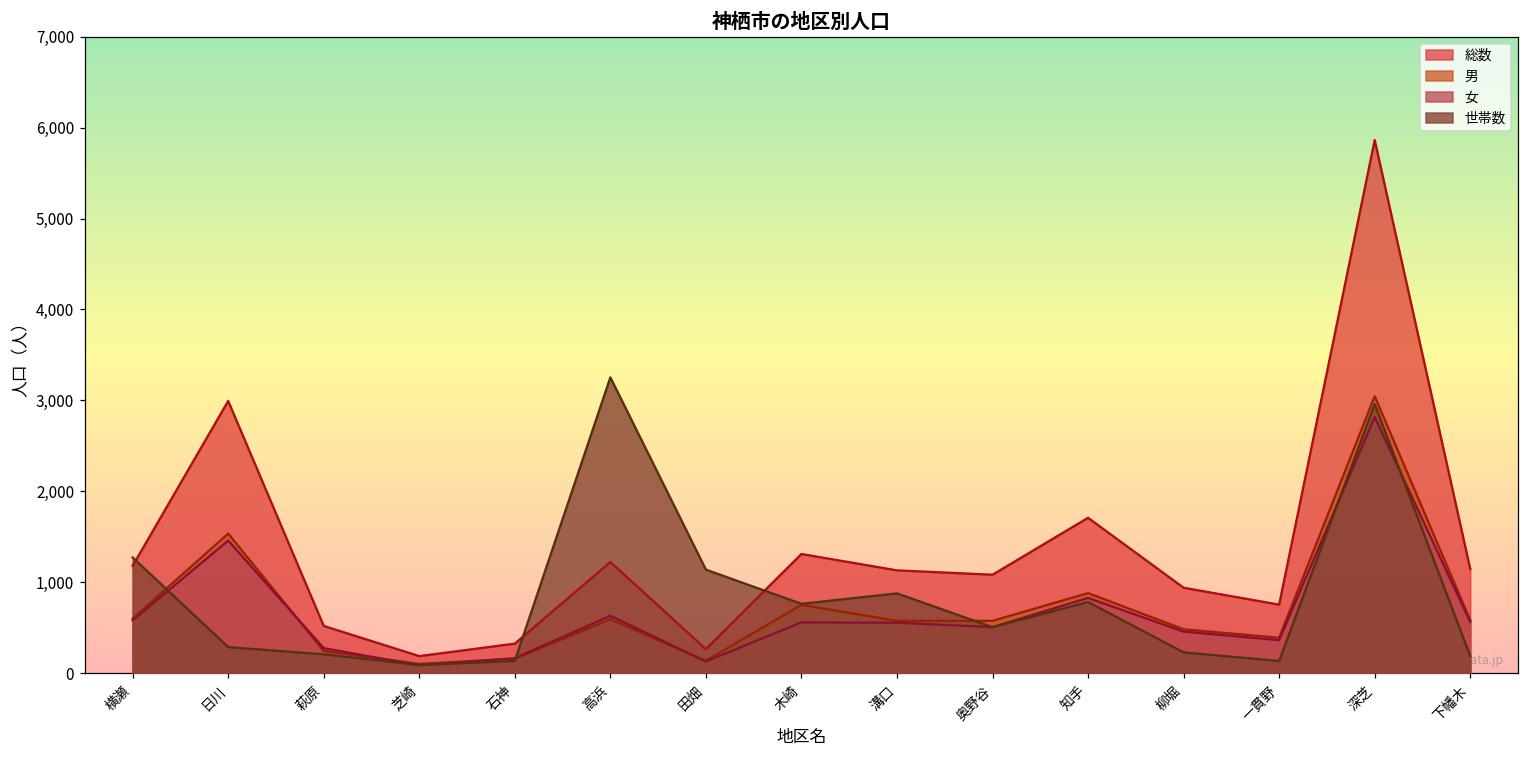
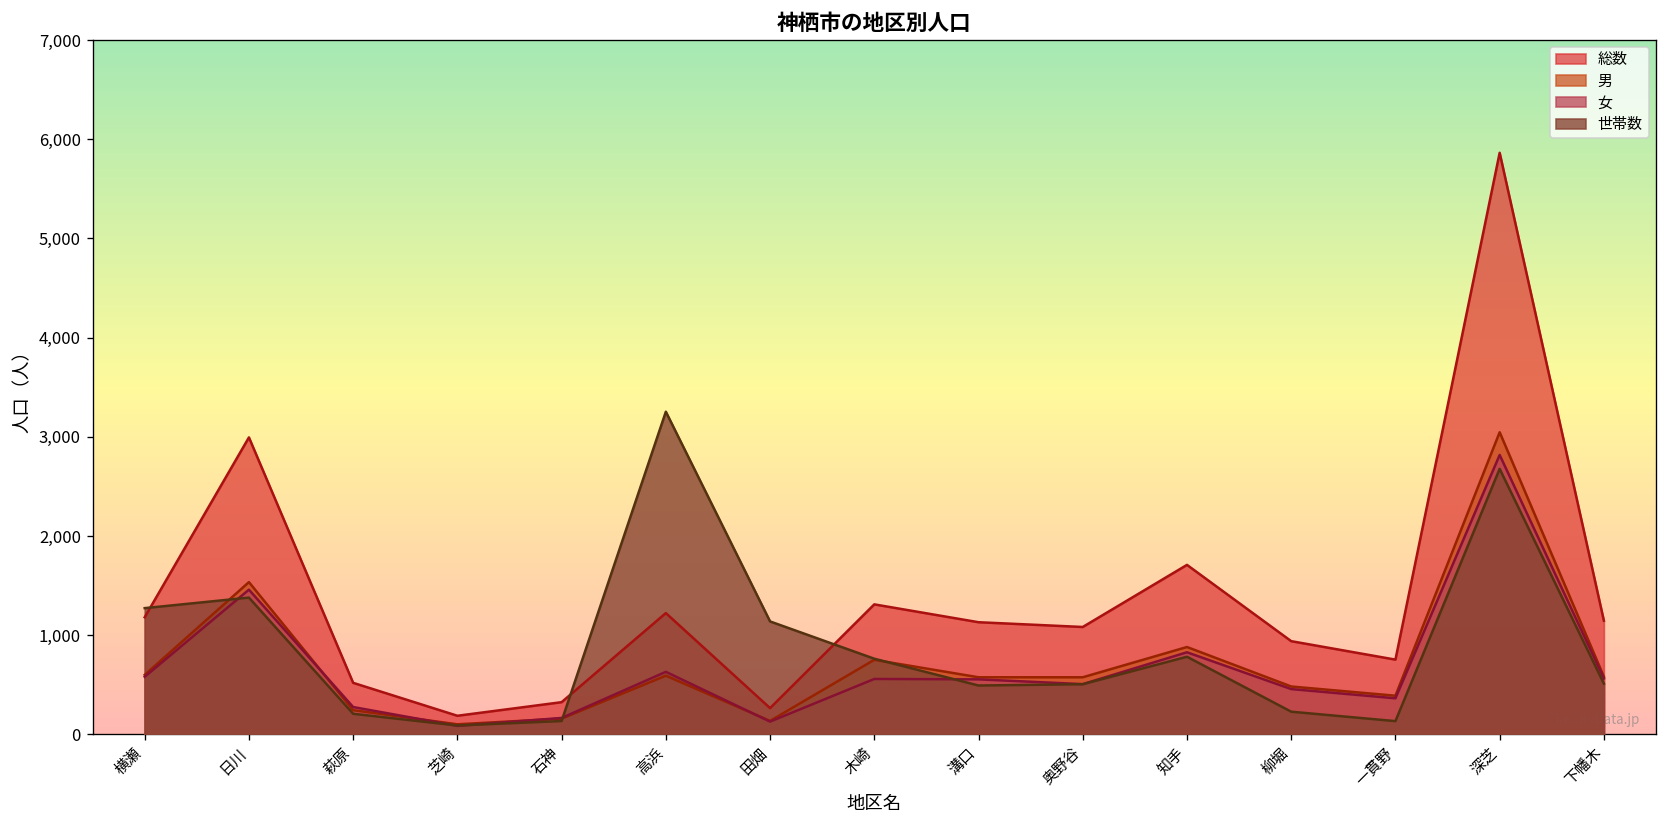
世帯数, 日川: 300 -> 1,400
世帯数, 溝口: 900 -> 500
世帯数, 深芝: 3,000 -> 2,700
世帯数, 下幡木: 200 -> 500
